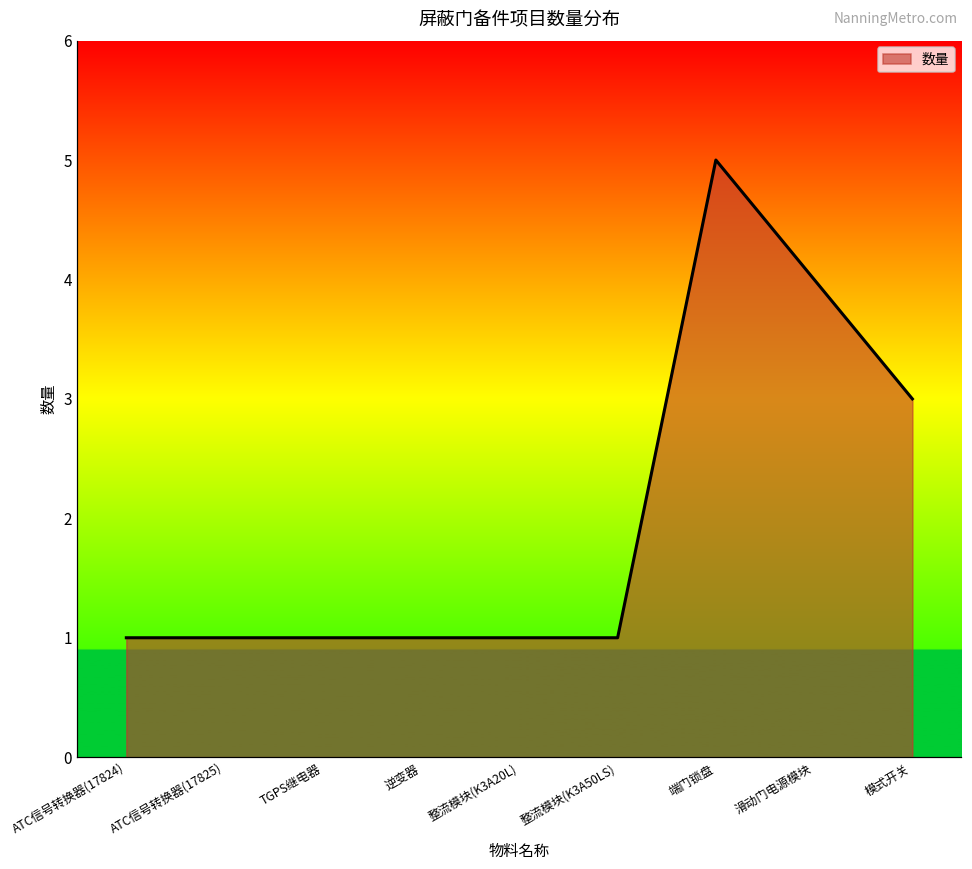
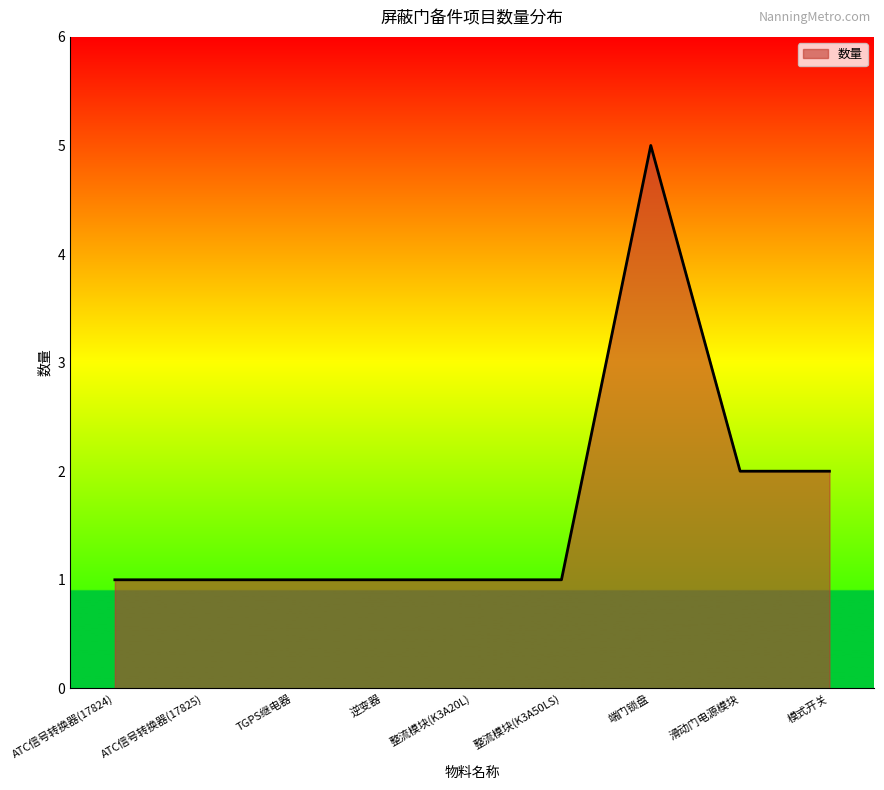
滑动门电源模块: 4 -> 2
模式开关: 3 -> 2
